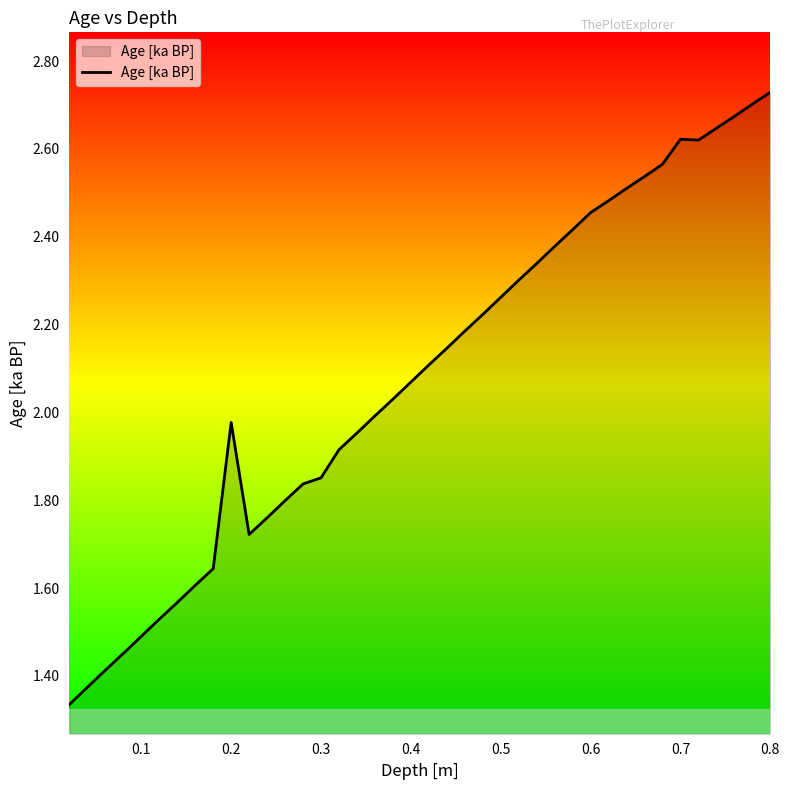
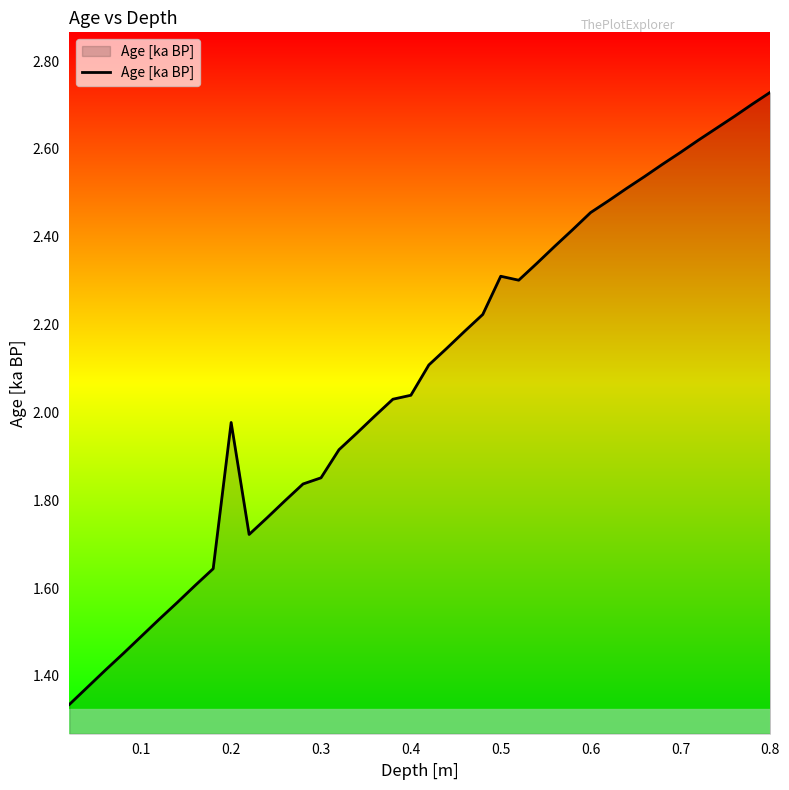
0.4: 2.07 -> 2.04
0.5: 2.26 -> 2.31
0.7: 2.62 -> 2.59
